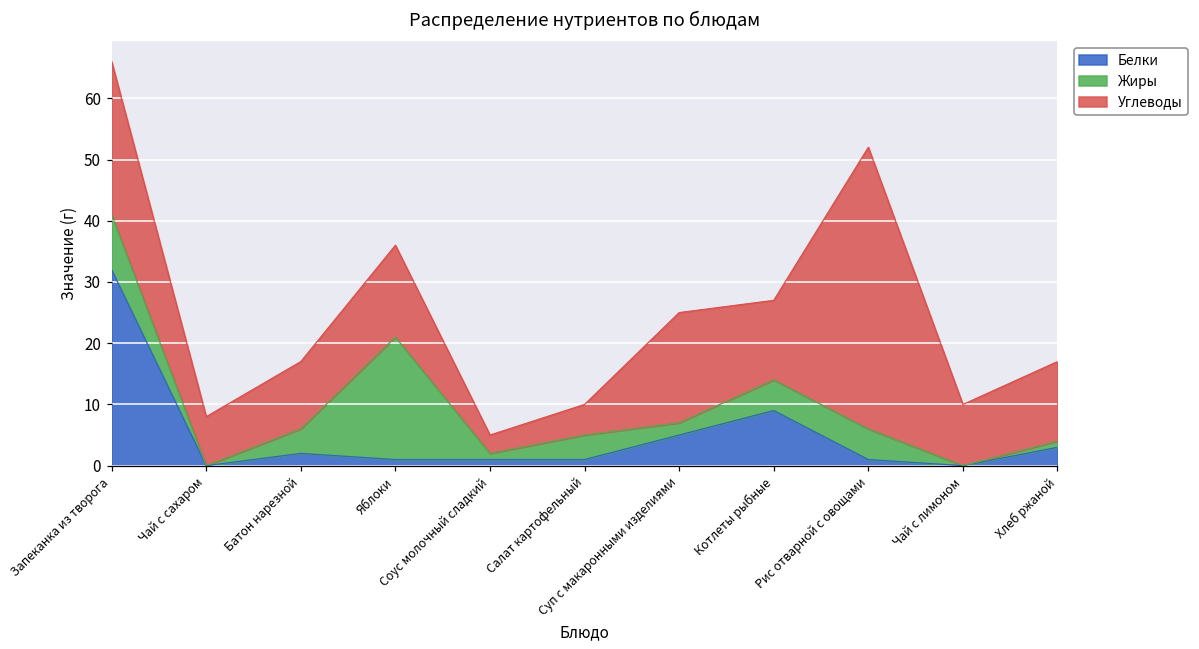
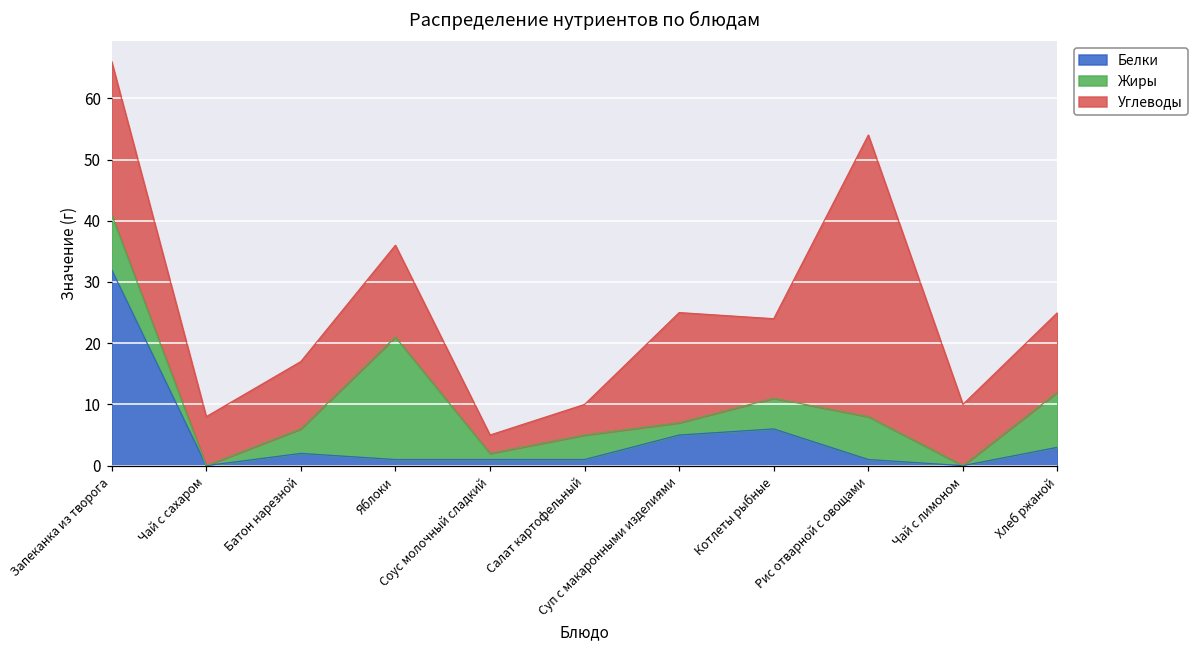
Белки, Котлеты рыбные: 9 -> 6
Жиры, Рис отварной с овощами: 5 -> 7
Жиры, Хлеб ржаной: 1 -> 9
